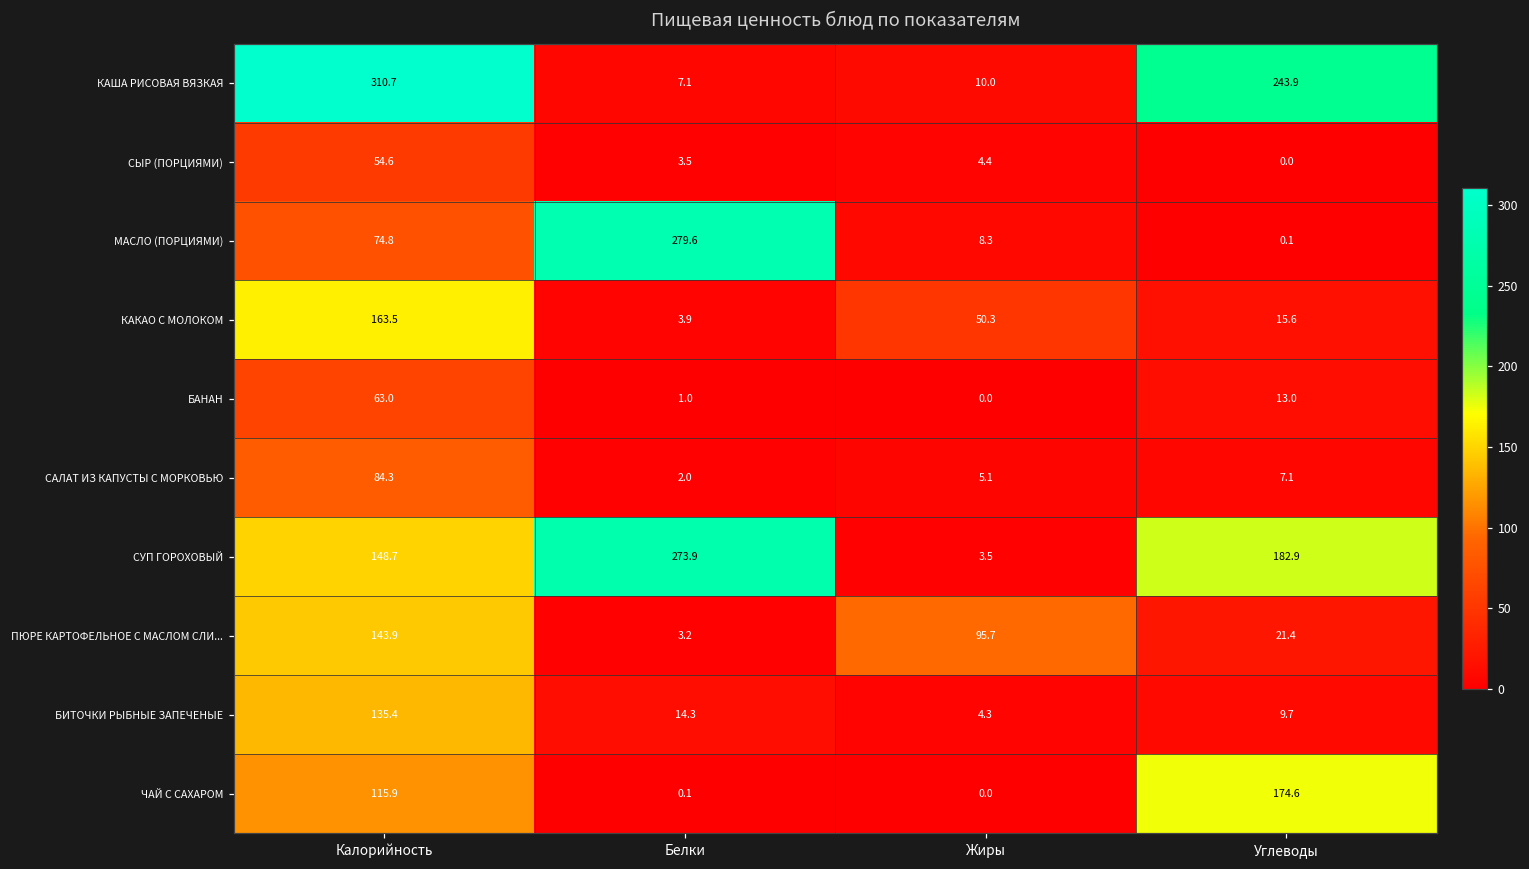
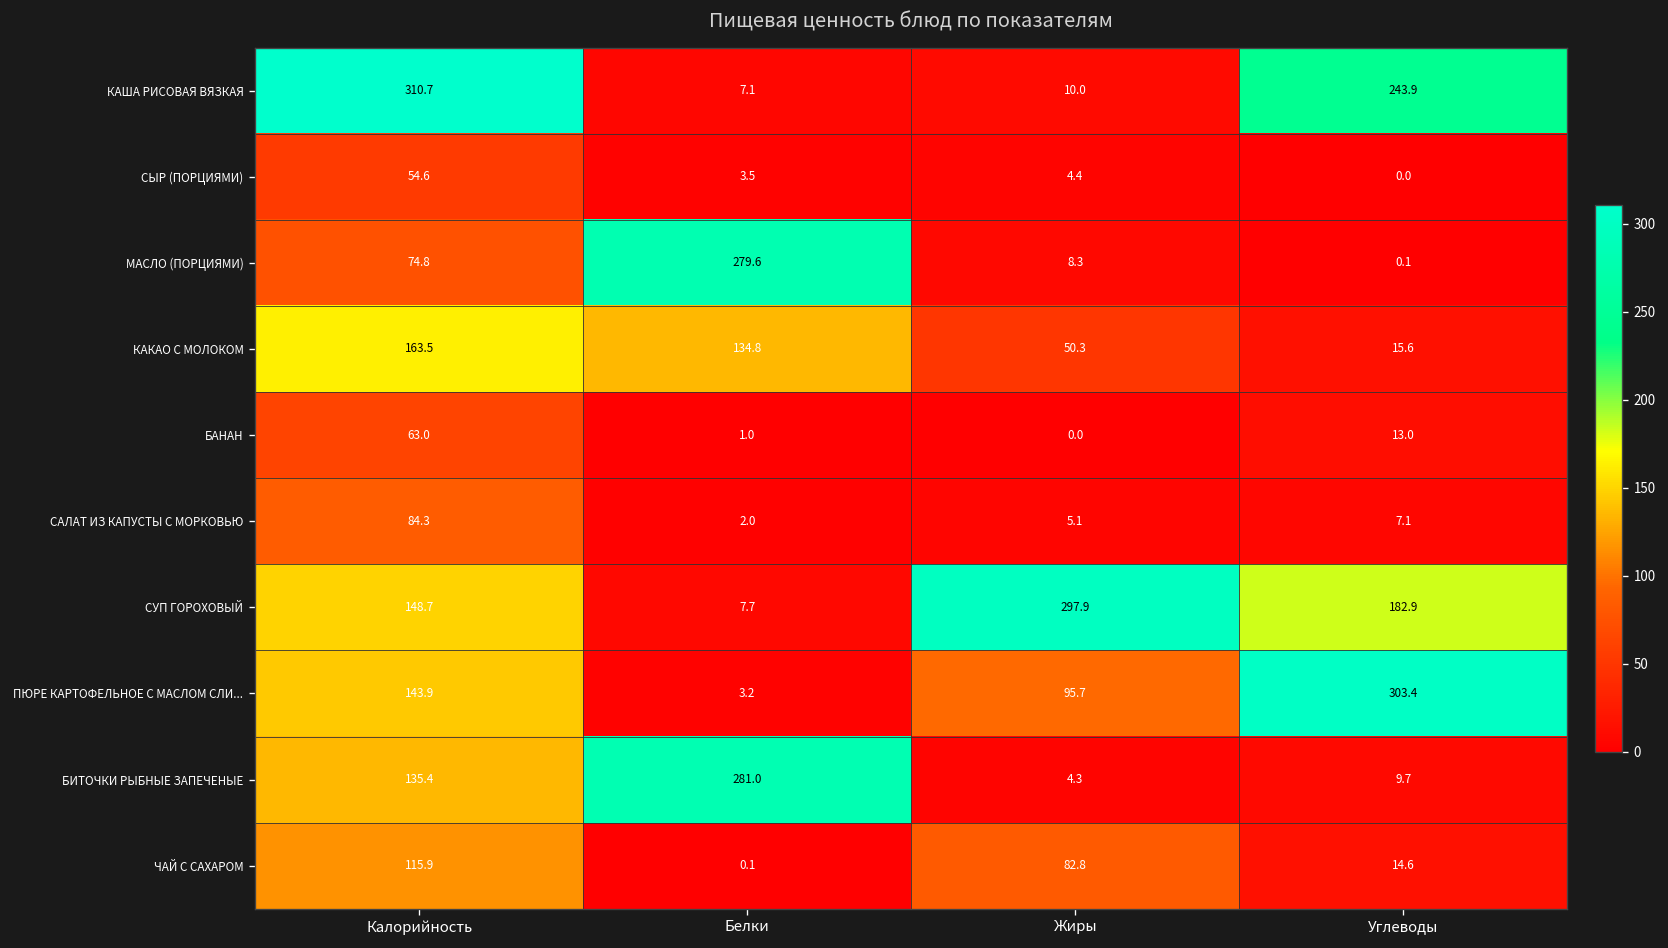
КАКАО С МОЛОКОМ, Белки: 3.9 -> 134.8
СУП ГОРОХОВЫЙ, Белки: 273.9 -> 7.7
СУП ГОРОХОВЫЙ, Жиры: 3.5 -> 297.9
ПЮРЕ КАРТОФЕЛЬНОЕ С МАСЛОМ СЛИ..., Углеводы: 21.4 -> 303.4
БИТОЧКИ РЫБНЫЕ ЗАПЕЧЕНЫЕ, Белки: 14.3 -> 281.0
ЧАЙ С САХАРОМ, Жиры: 0.0 -> 82.8
ЧАЙ С САХАРОМ, Углеводы: 174.6 -> 14.6
